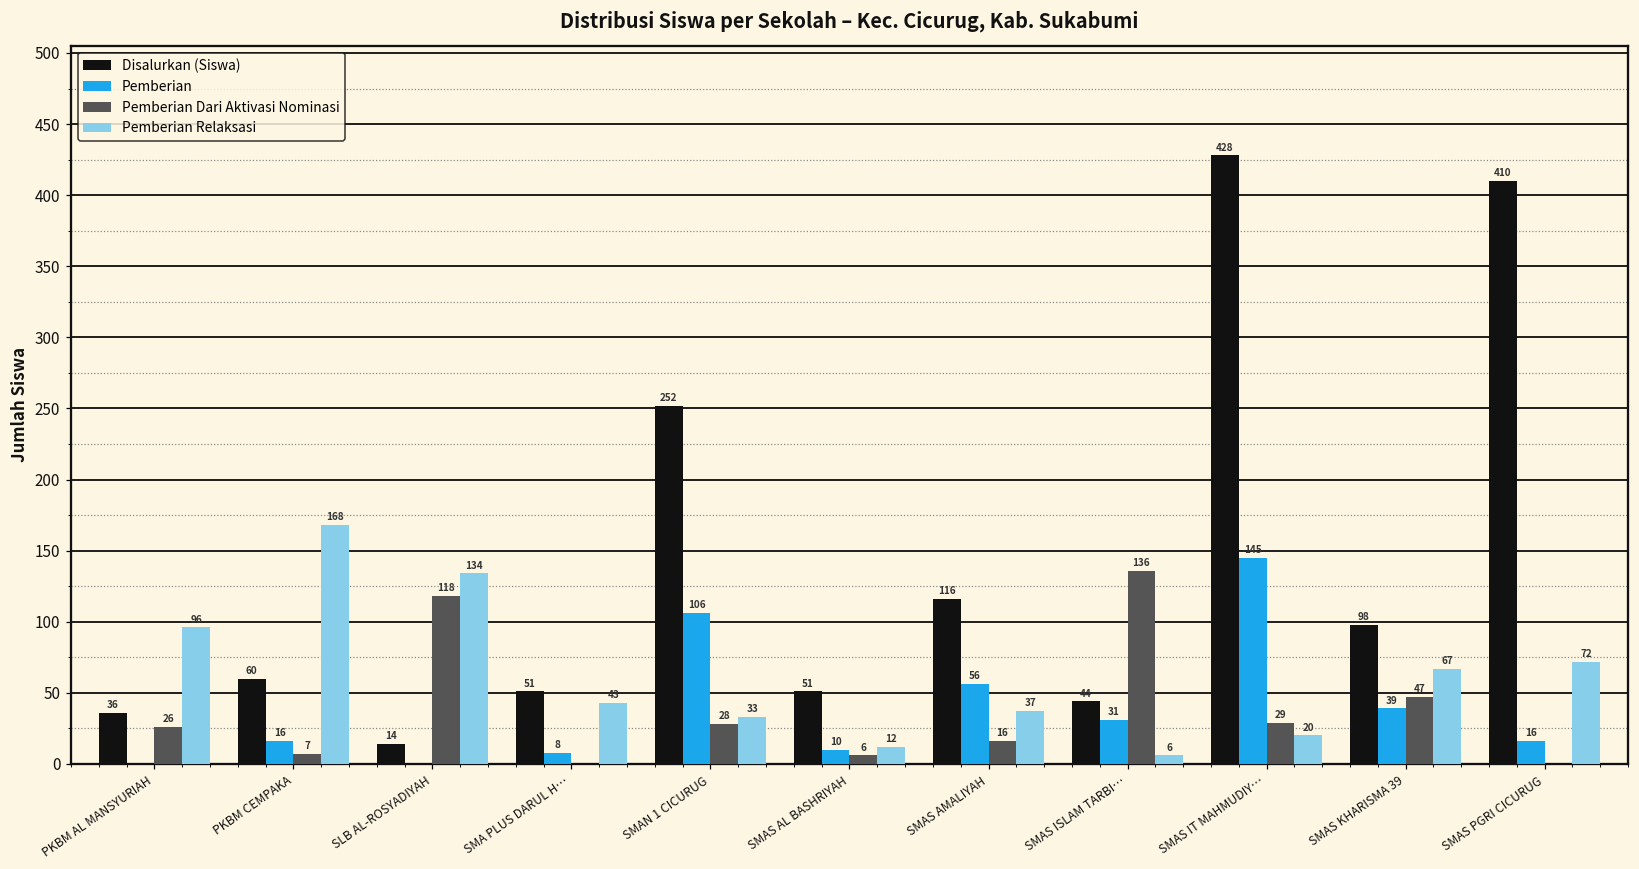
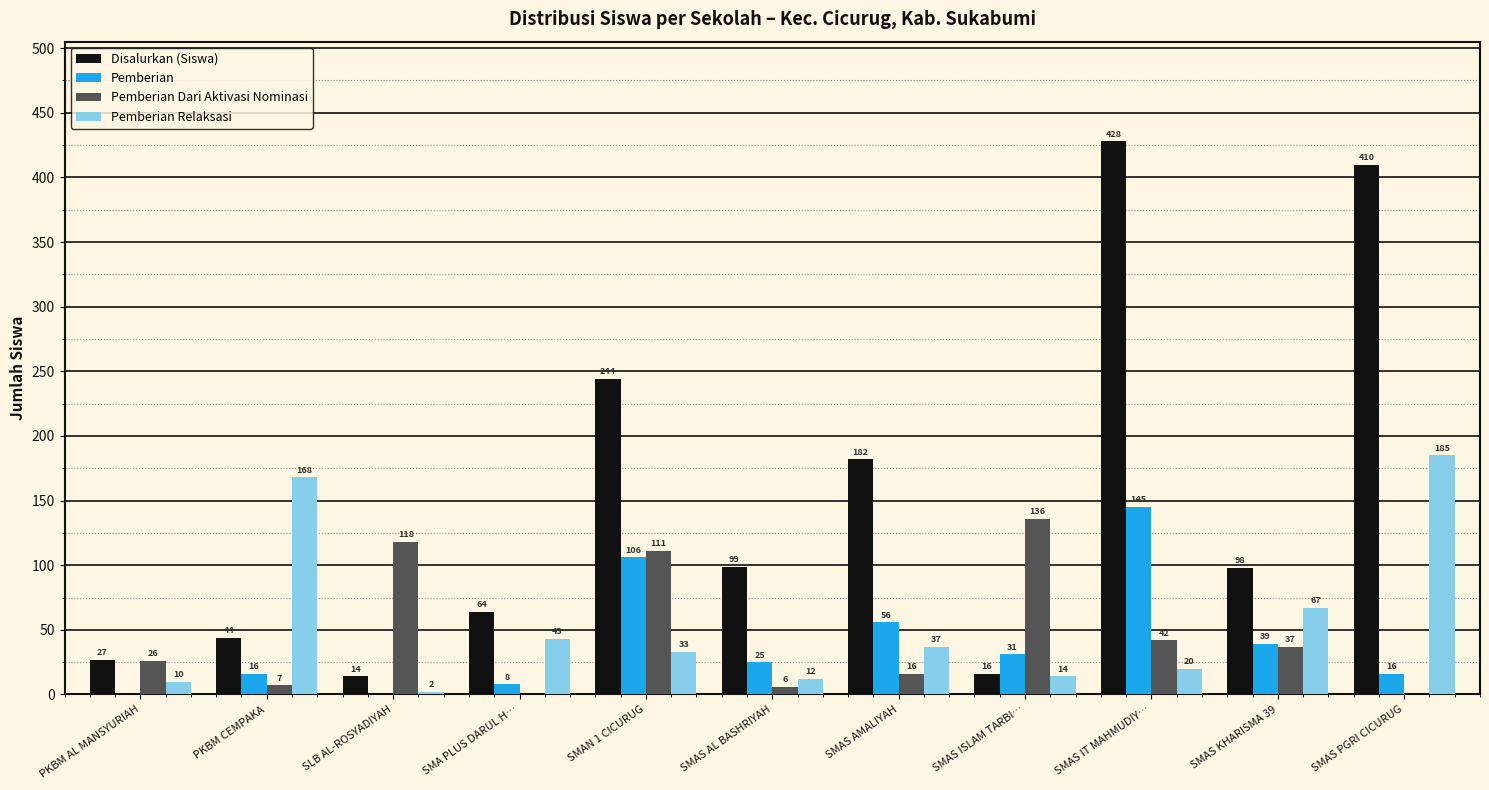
Disalurkan (Siswa), PKBM AL MANSYURIAH: 36 -> 27
Pemberian Relaksasi, PKBM AL MANSYURIAH: 96 -> 10
Disalurkan (Siswa), PKBM CEMPAKA: 60 -> 44
Pemberian Relaksasi, SLB AL-ROSYADIYAH: 134 -> 2
Disalurkan (Siswa), SMA PLUS DARUL H…: 51 -> 64
Disalurkan (Siswa), SMAN 1 CICURUG: 252 -> 244
Pemberian Dari Aktivasi Nominasi, SMAN 1 CICURUG: 28 -> 111
Disalurkan (Siswa), SMAS AL BASHRIYAH: 51 -> 99
Pemberian, SMAS AL BASHRIYAH: 10 -> 25
Disalurkan (Siswa), SMAS AMALIYAH: 116 -> 182
Disalurkan (Siswa), SMAS ISLAM TARBI…: 44 -> 16
Pemberian Relaksasi, SMAS ISLAM TARBI…: 6 -> 14
Pemberian Dari Aktivasi Nominasi, SMAS IT MAHMUDIY…: 29 -> 42
Pemberian Dari Aktivasi Nominasi, SMAS KHARISMA 39: 47 -> 37
Pemberian Relaksasi, SMAS PGRI CICURUG: 72 -> 185
